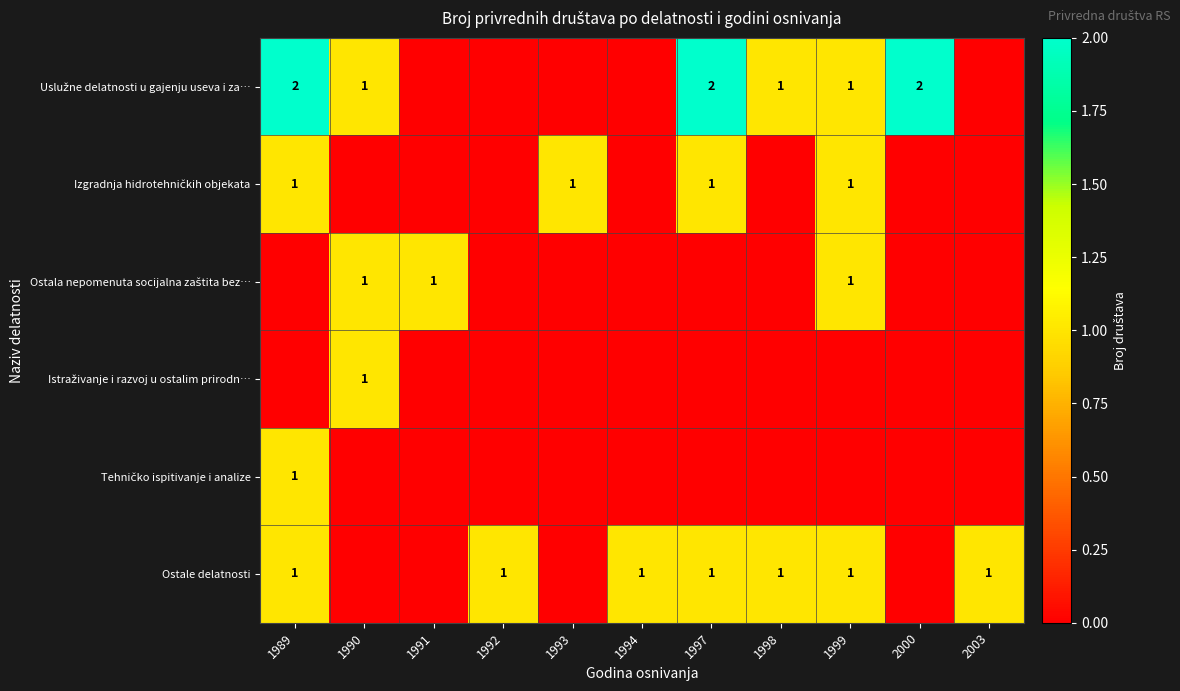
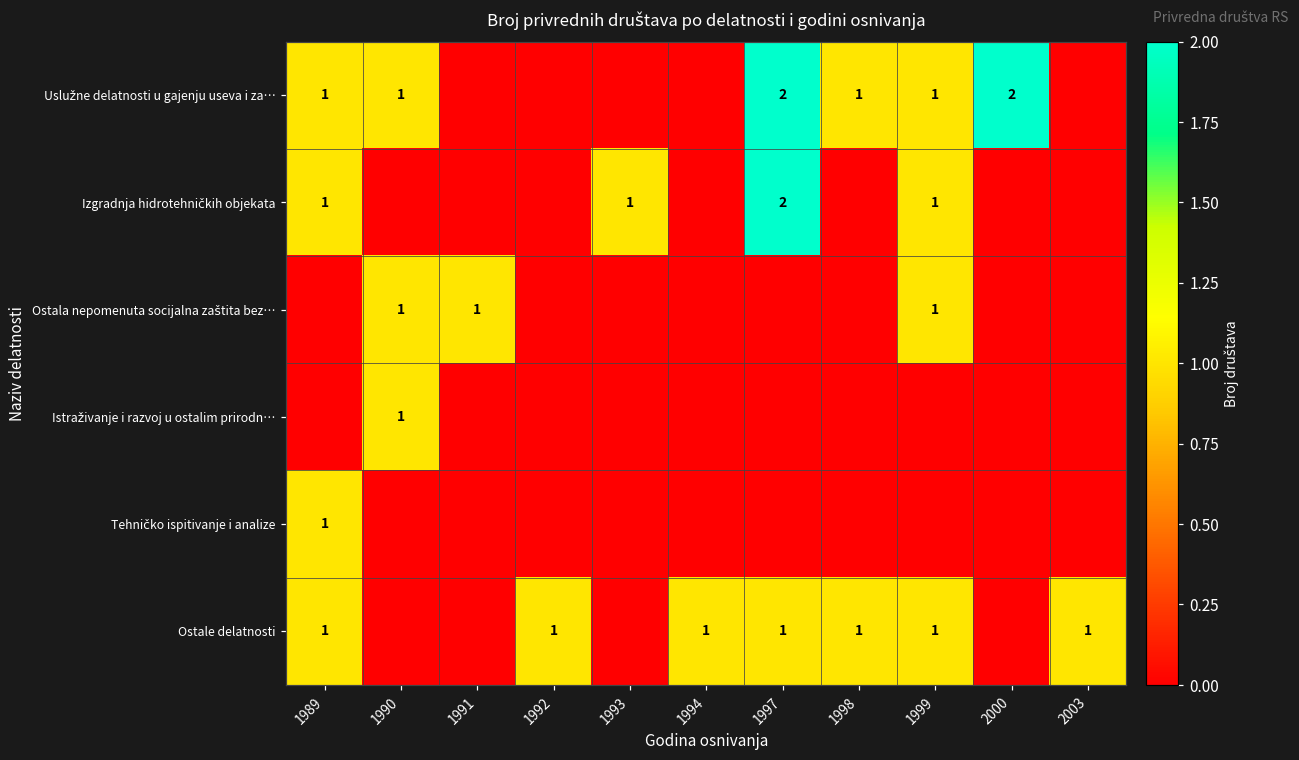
Uslužne delatnosti u gajenju useva i za…, 1989: 2 -> 1
Izgradnja hidrotehničkih objekata, 1997: 1 -> 2
